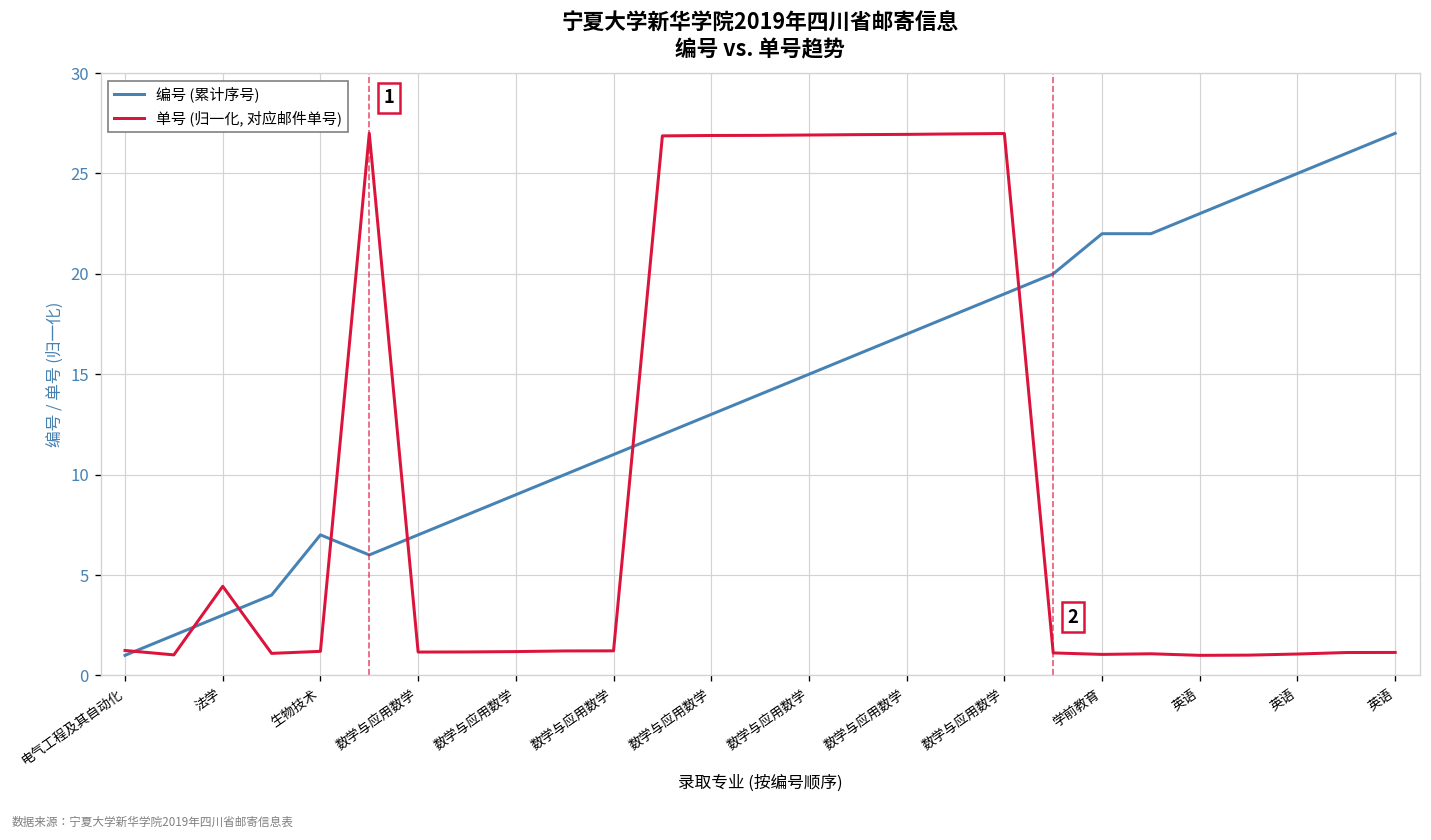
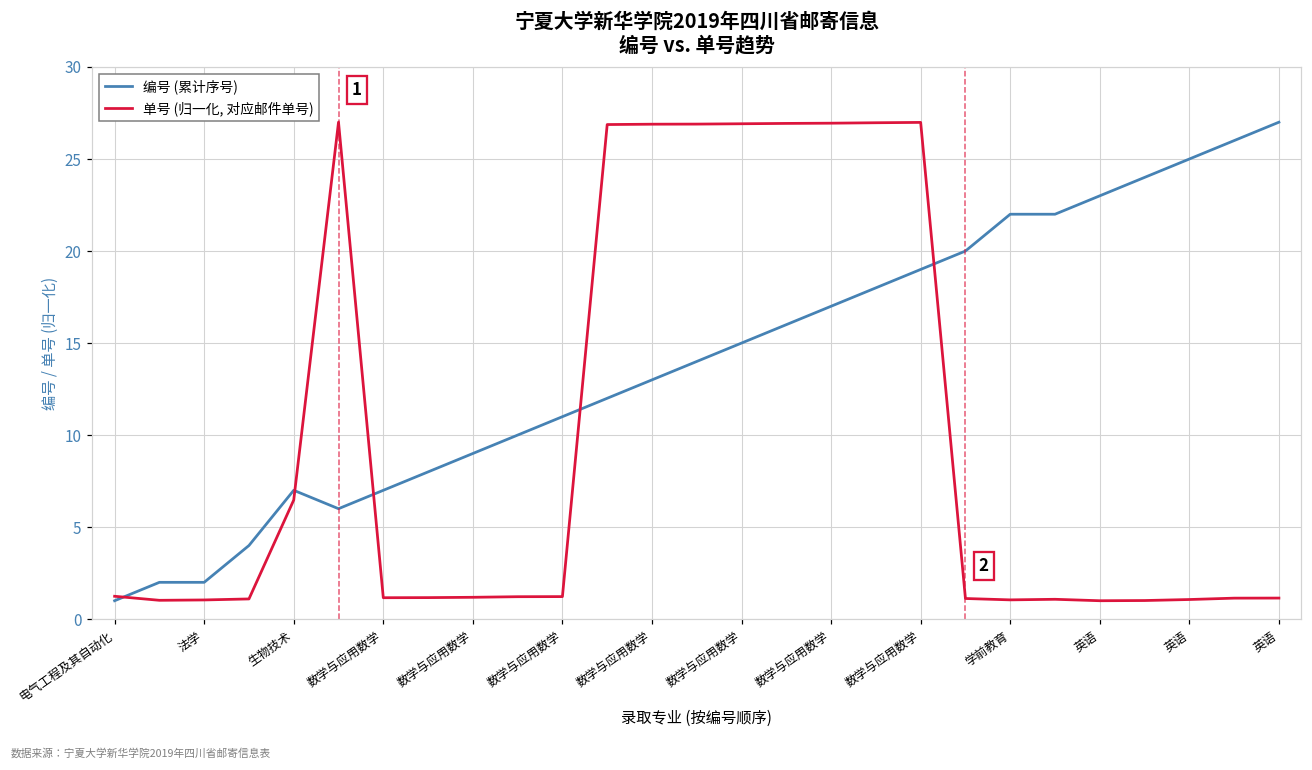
编号 (累计序号), 法学: 3 -> 2
单号 (归一化, 对应邮件单号), 法学: 4.4 -> 1.0
单号 (归一化, 对应邮件单号), 生物技术: 1.2 -> 6.5
